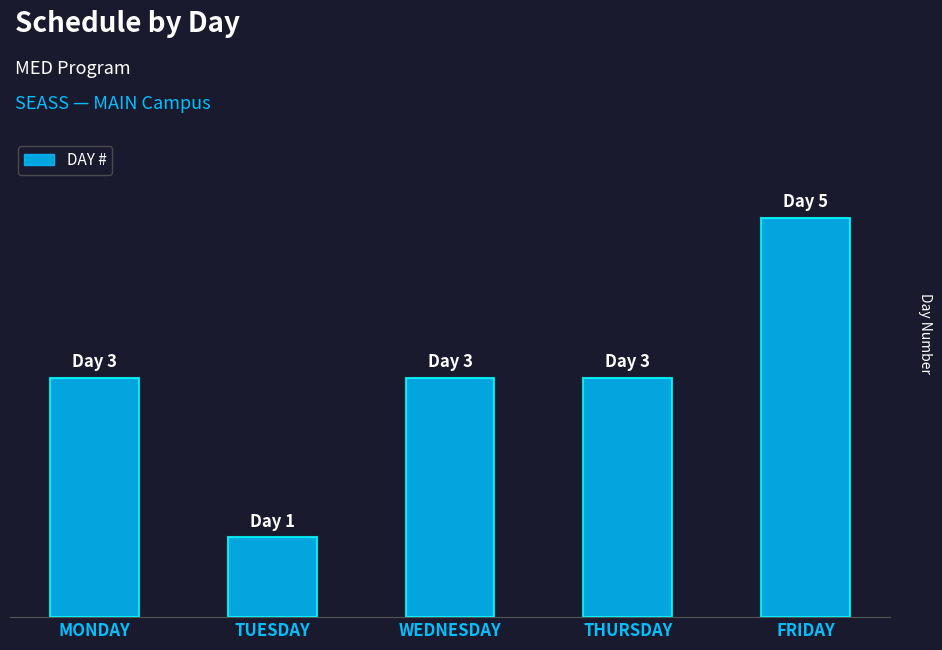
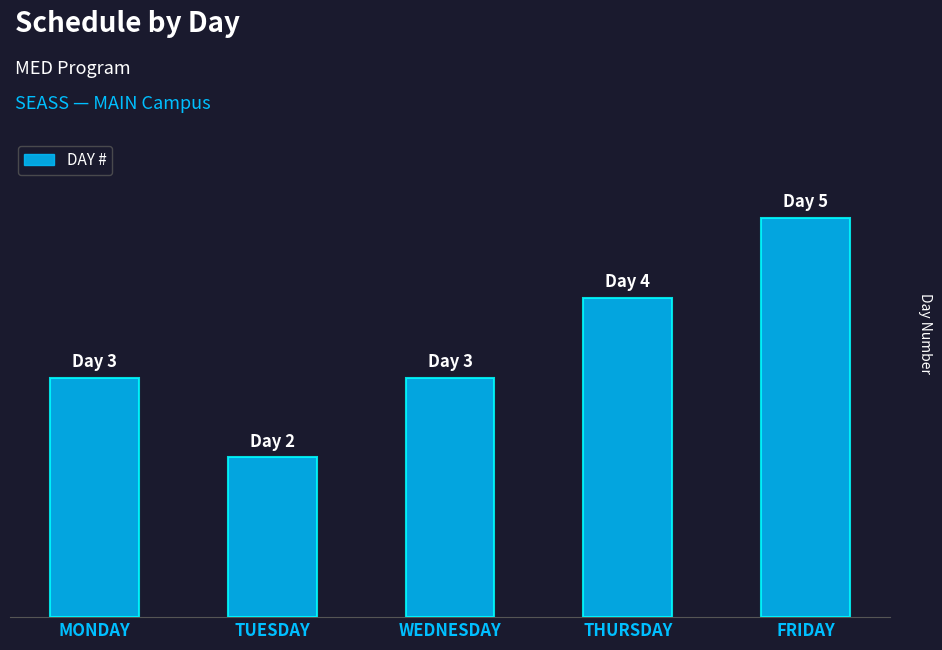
TUESDAY: 1 -> 2
THURSDAY: 3 -> 4
